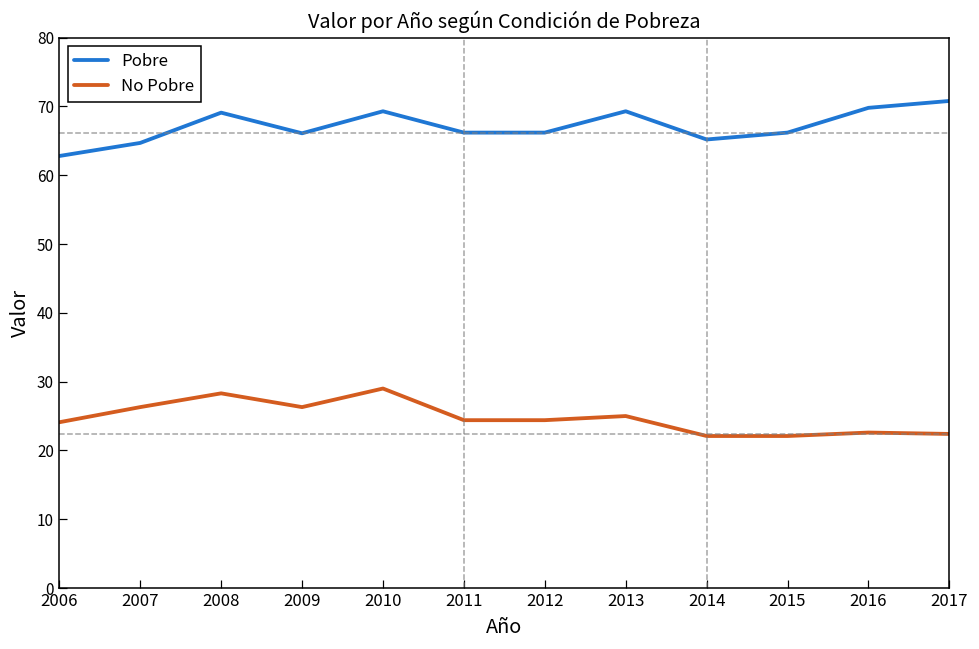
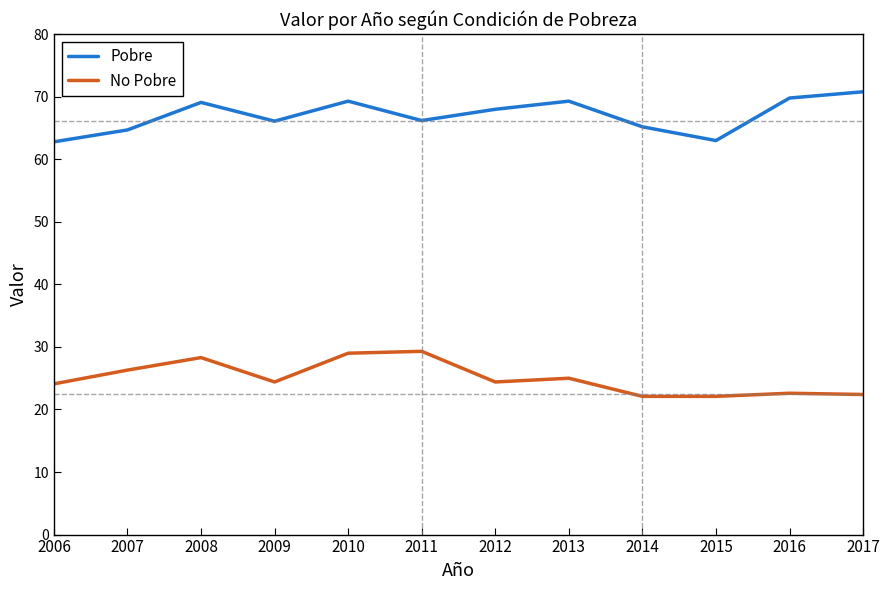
No Pobre, 2009: 26 -> 24
No Pobre, 2011: 24 -> 29
Pobre, 2012: 66 -> 68
Pobre, 2015: 66 -> 63
